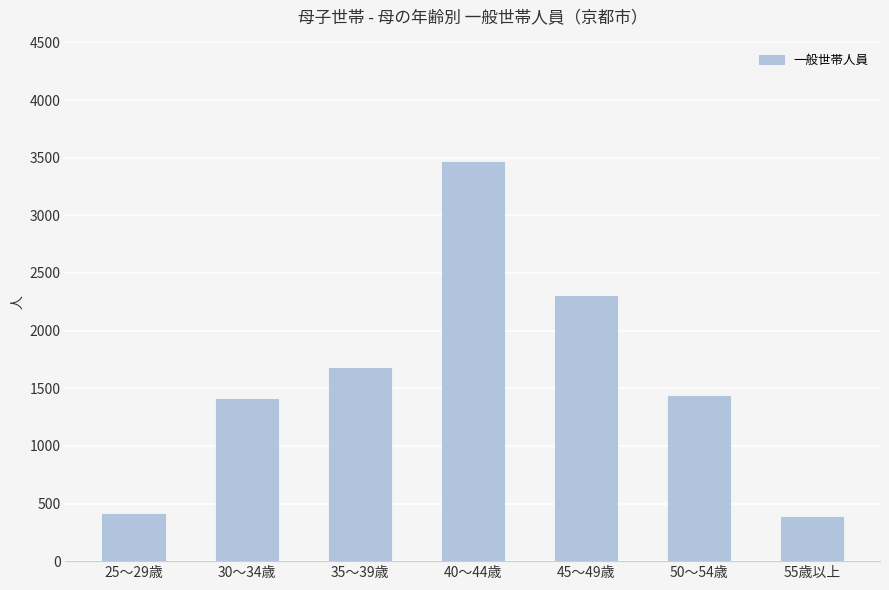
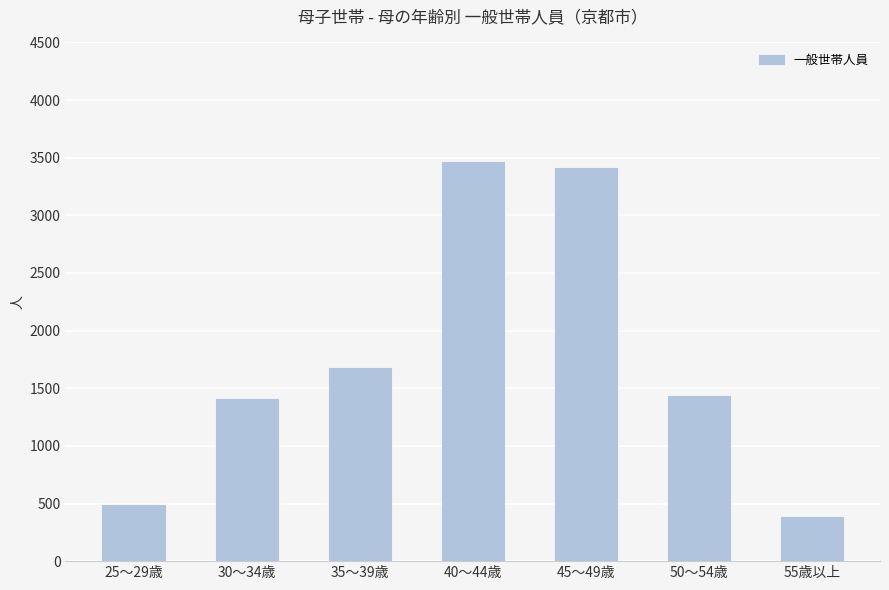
25～29歳: 410 -> 490
45～49歳: 2300 -> 3410
